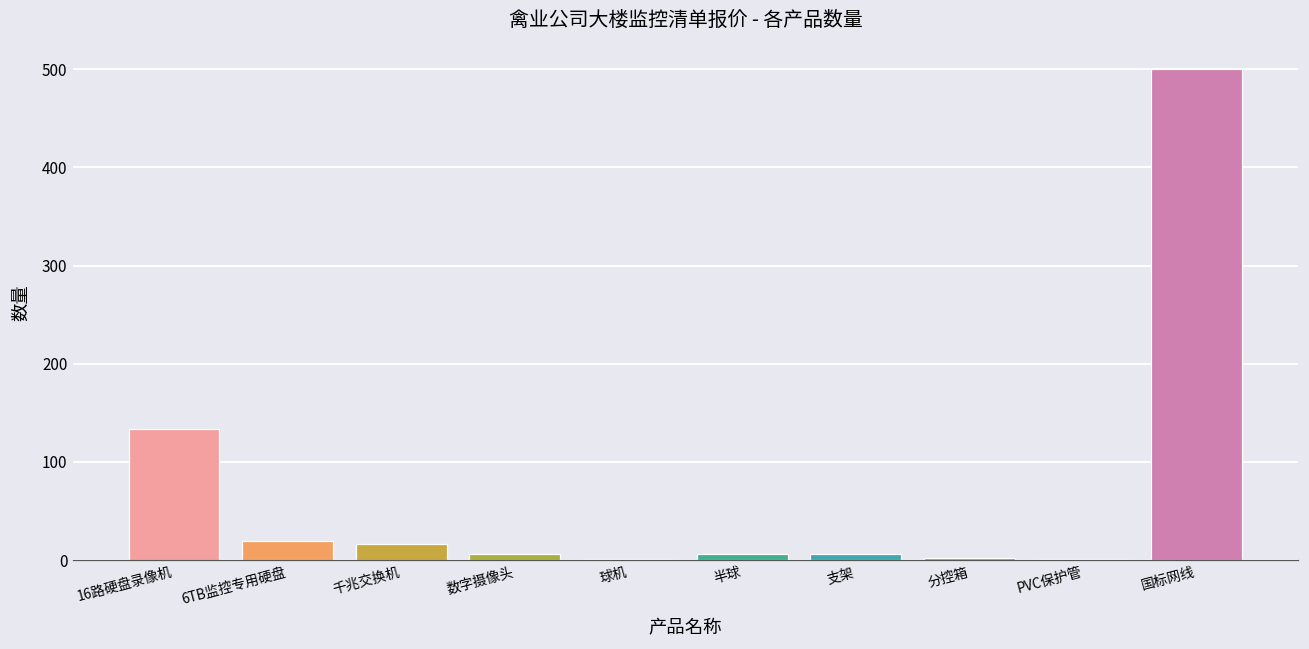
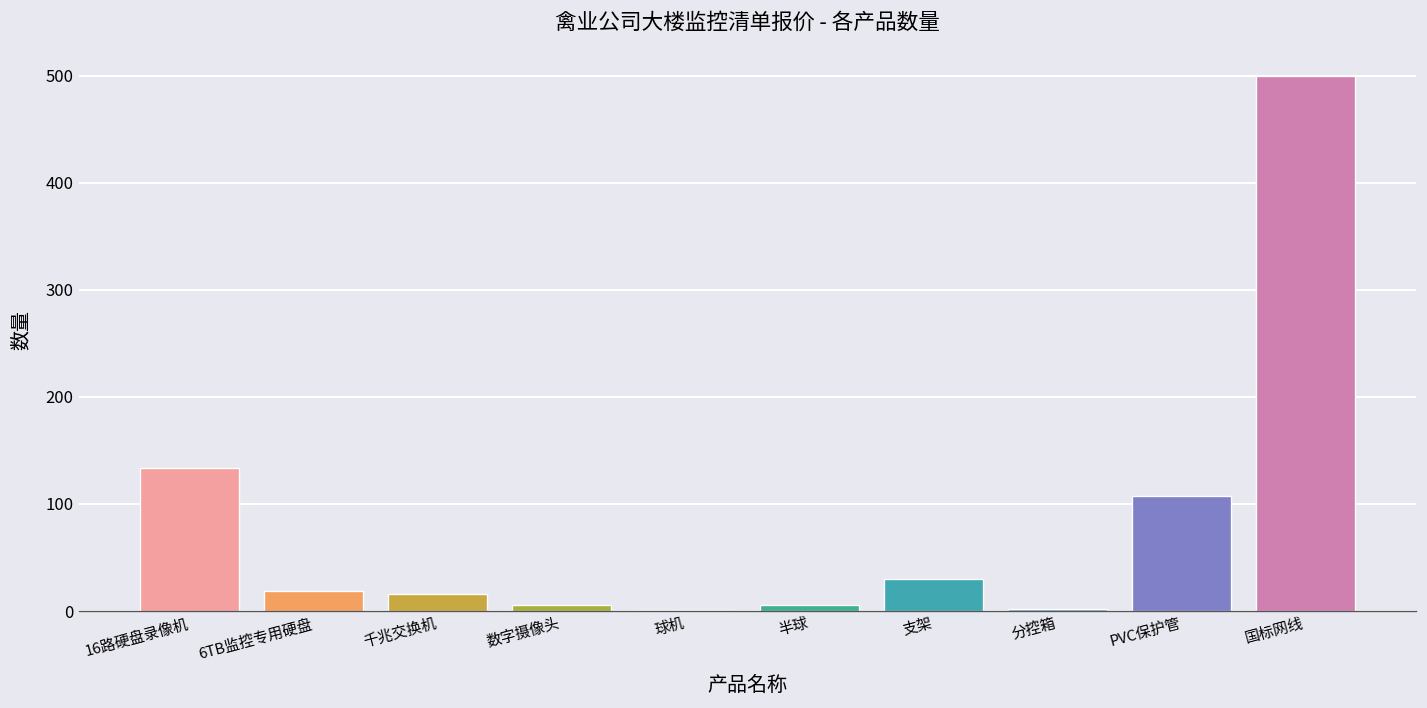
支架: 10 -> 30
PVC保护管: 0 -> 110
